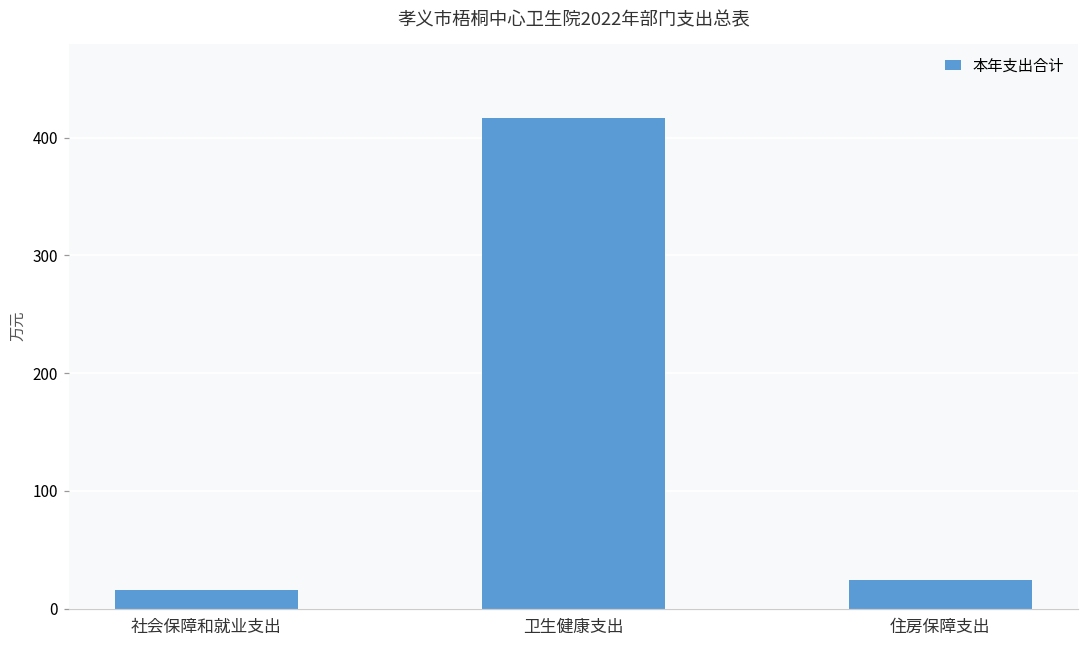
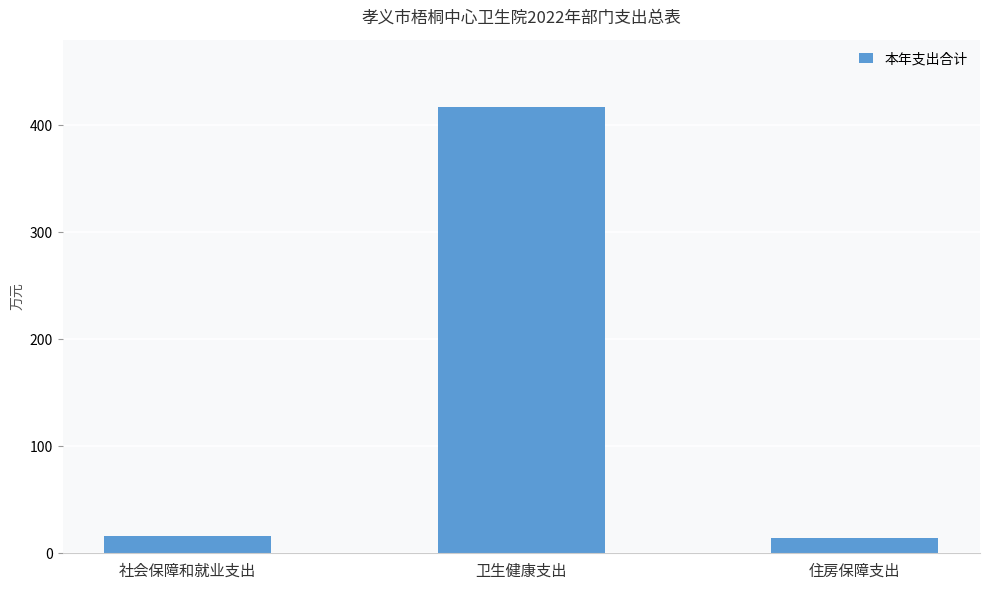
住房保障支出: 24 -> 14
